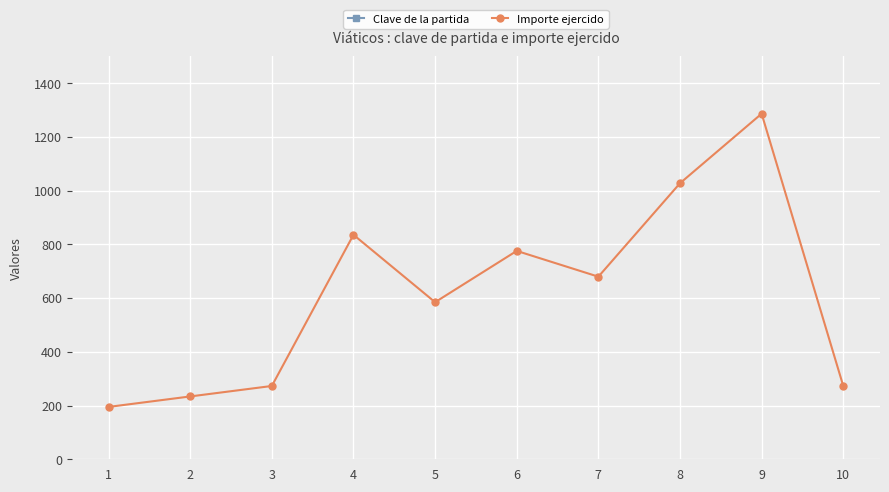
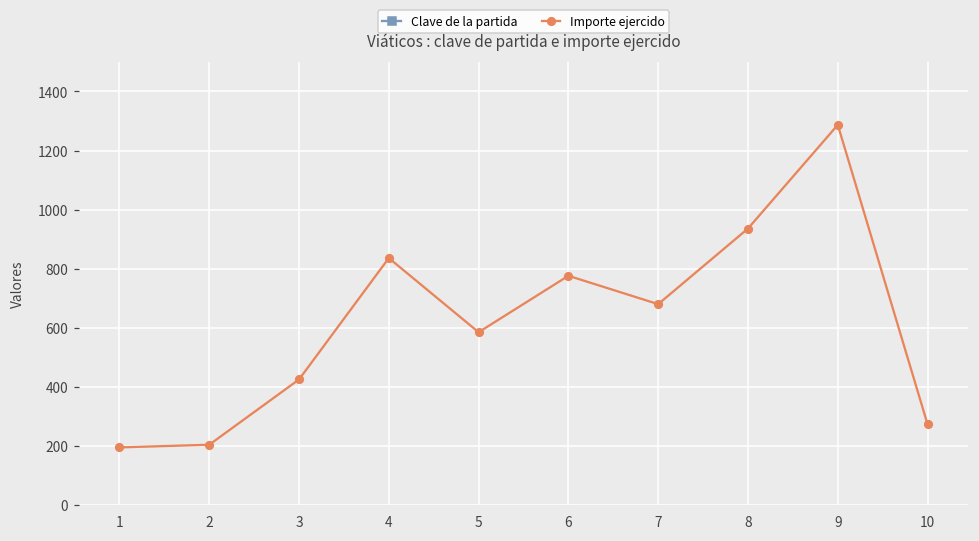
Importe ejercido, 2: 230 -> 200
Importe ejercido, 3: 270 -> 430
Importe ejercido, 8: 1030 -> 940
